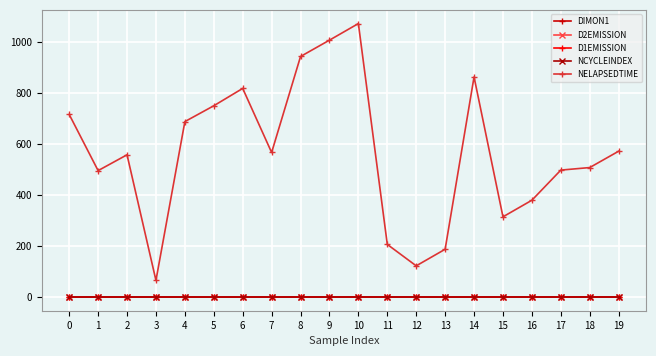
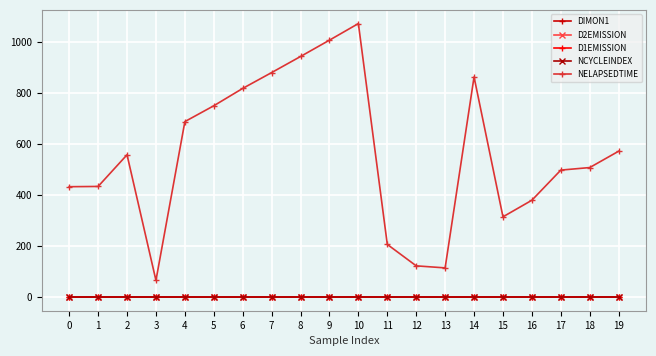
NELAPSEDTIME, 0: 720 -> 430
NELAPSEDTIME, 1: 500 -> 430
NELAPSEDTIME, 7: 570 -> 880
NELAPSEDTIME, 13: 190 -> 110
